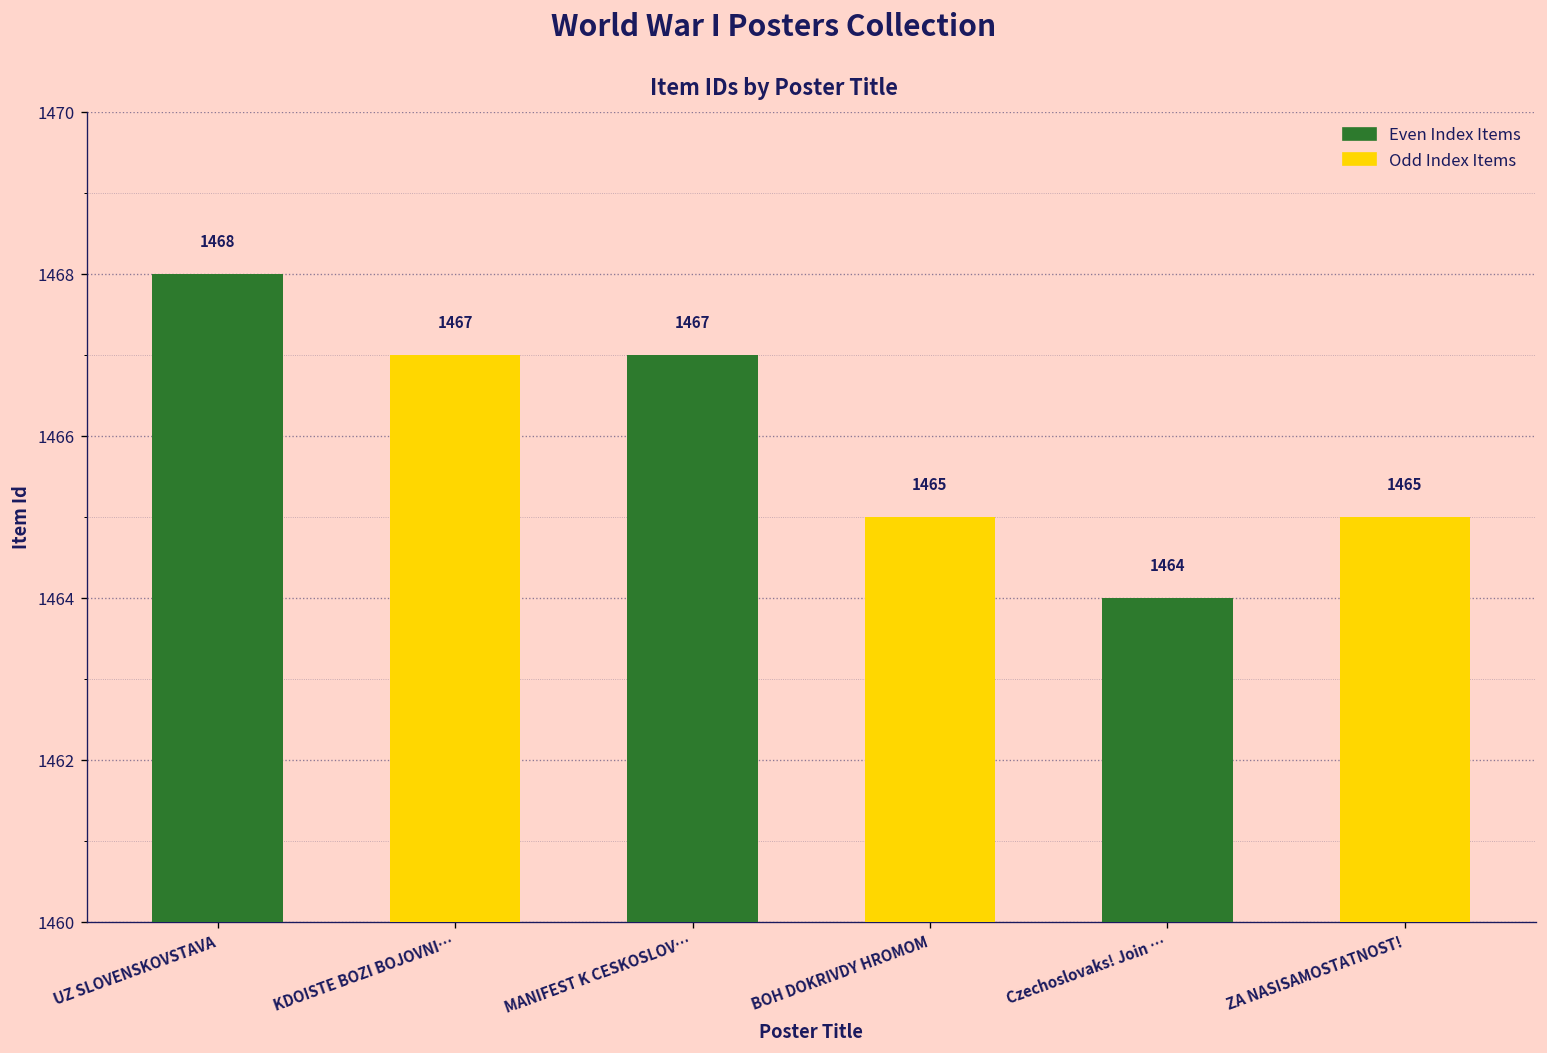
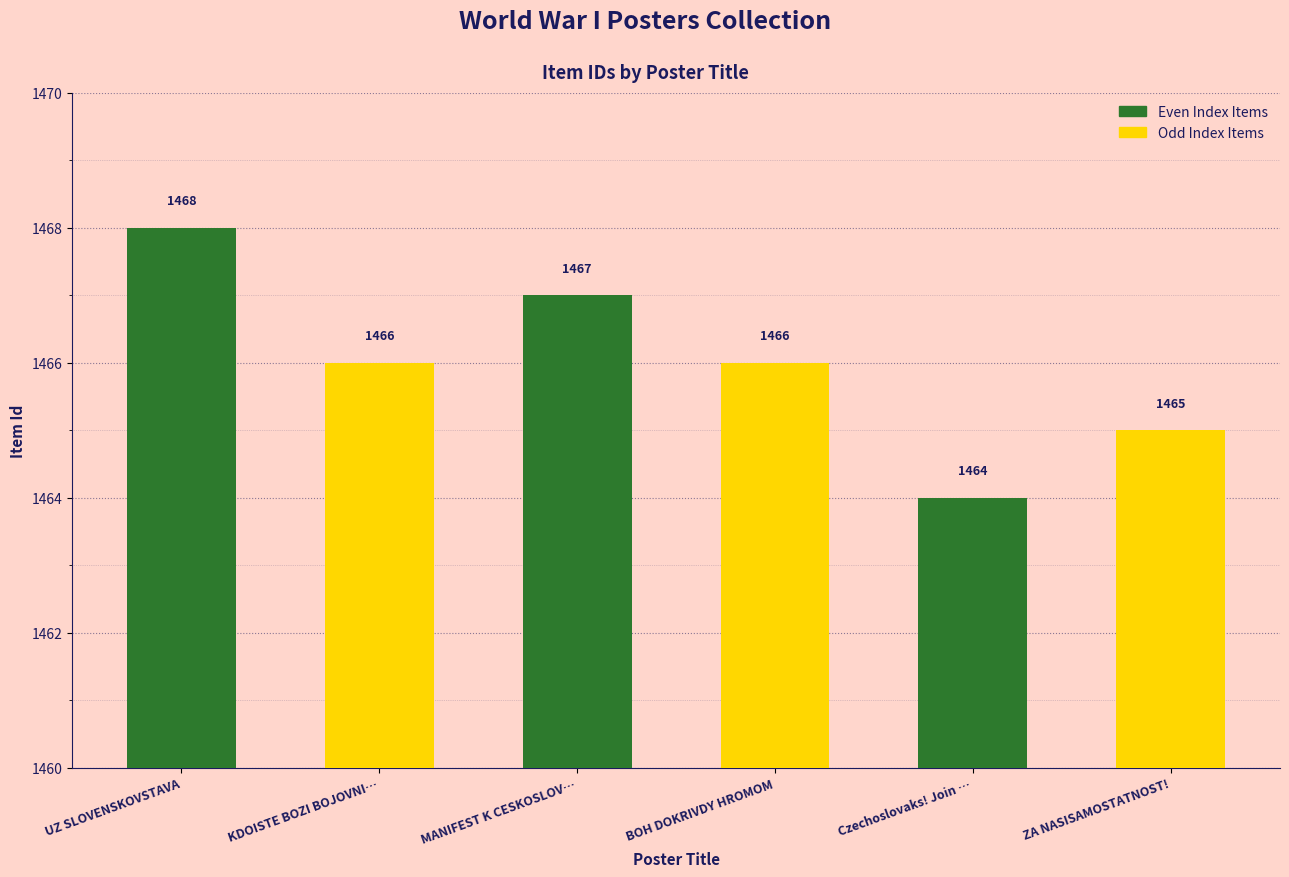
KDOISTE BOZI BOJOVNI…: 1467 -> 1466
BOH DOKRIVDY HROMOM: 1465 -> 1466
